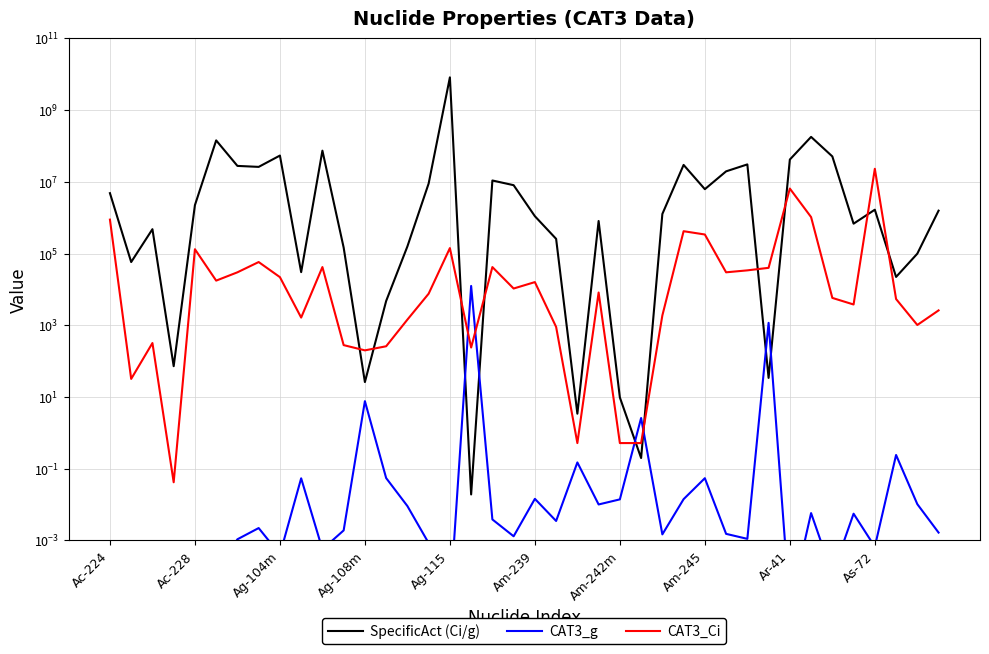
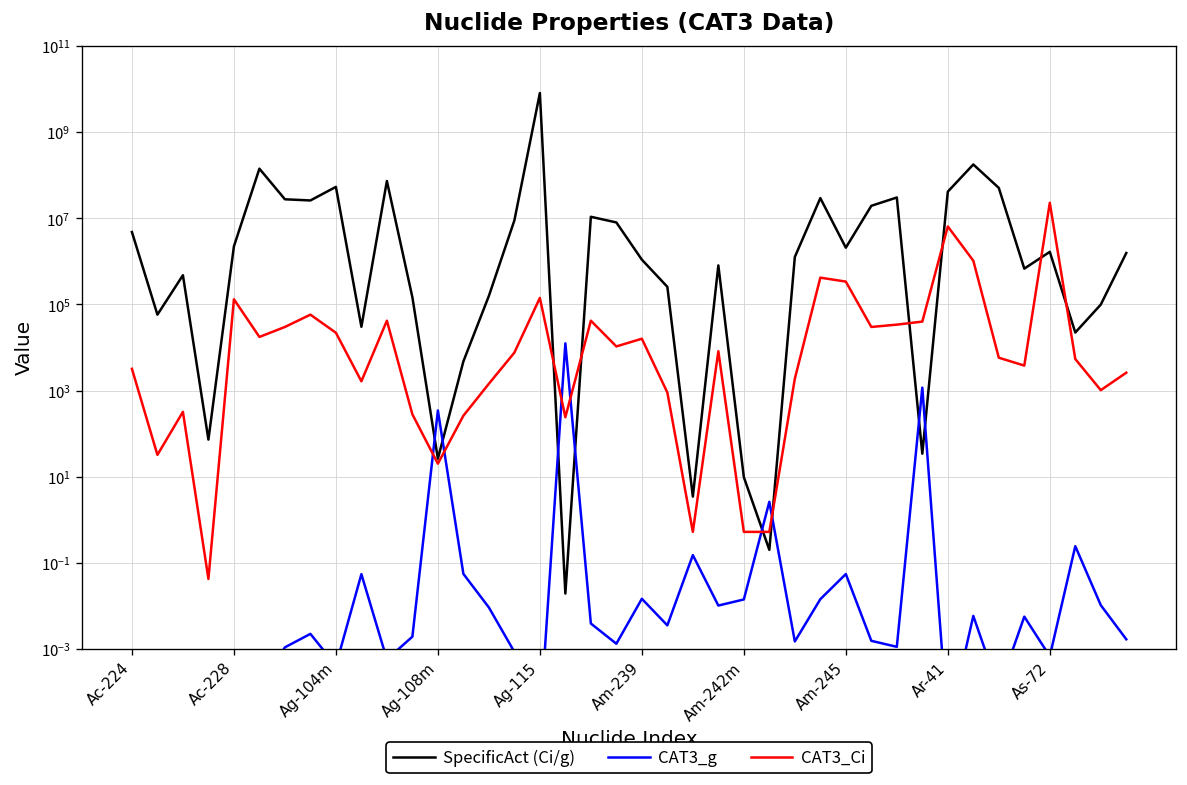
CAT3_Ci, Ac-224: 900000 -> 3000
CAT3_g, Ag-108m: 8 -> 300
CAT3_Ci, Ag-108m: 200 -> 20
SpecificAct (Ci/g), Am-245: 6000000 -> 2000000
